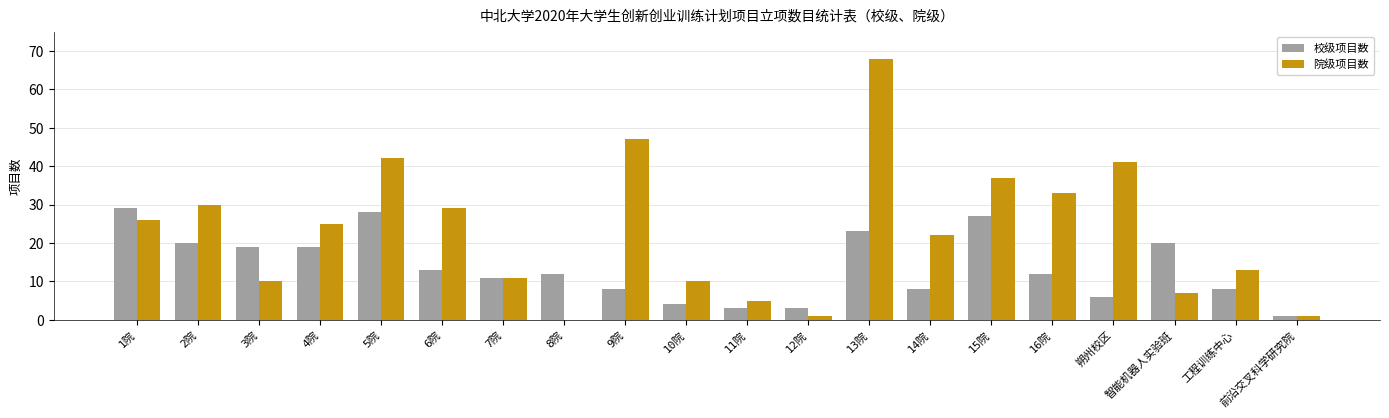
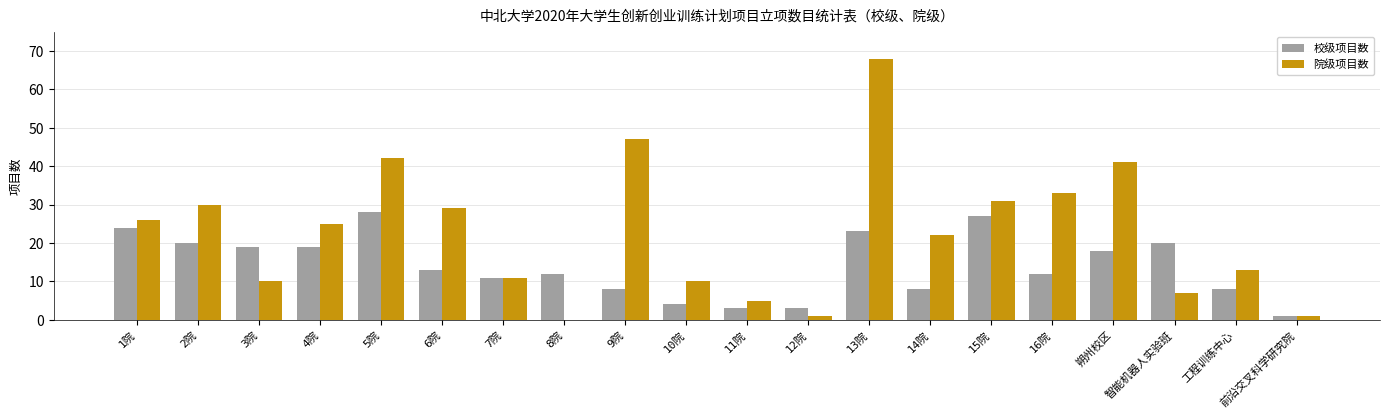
校级项目数, 1院: 29 -> 24
院级项目数, 15院: 37 -> 31
校级项目数, 朔州校区: 6 -> 18
